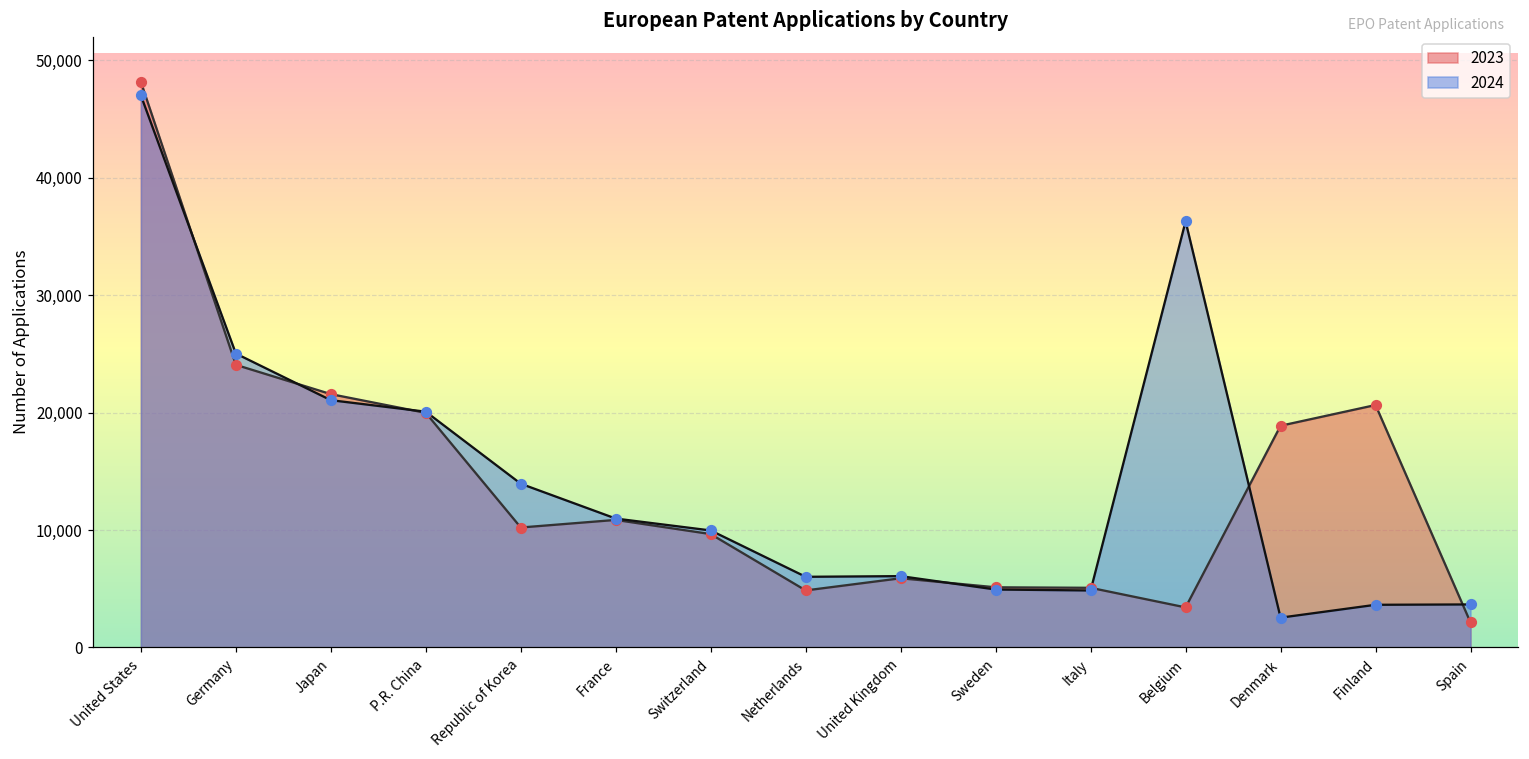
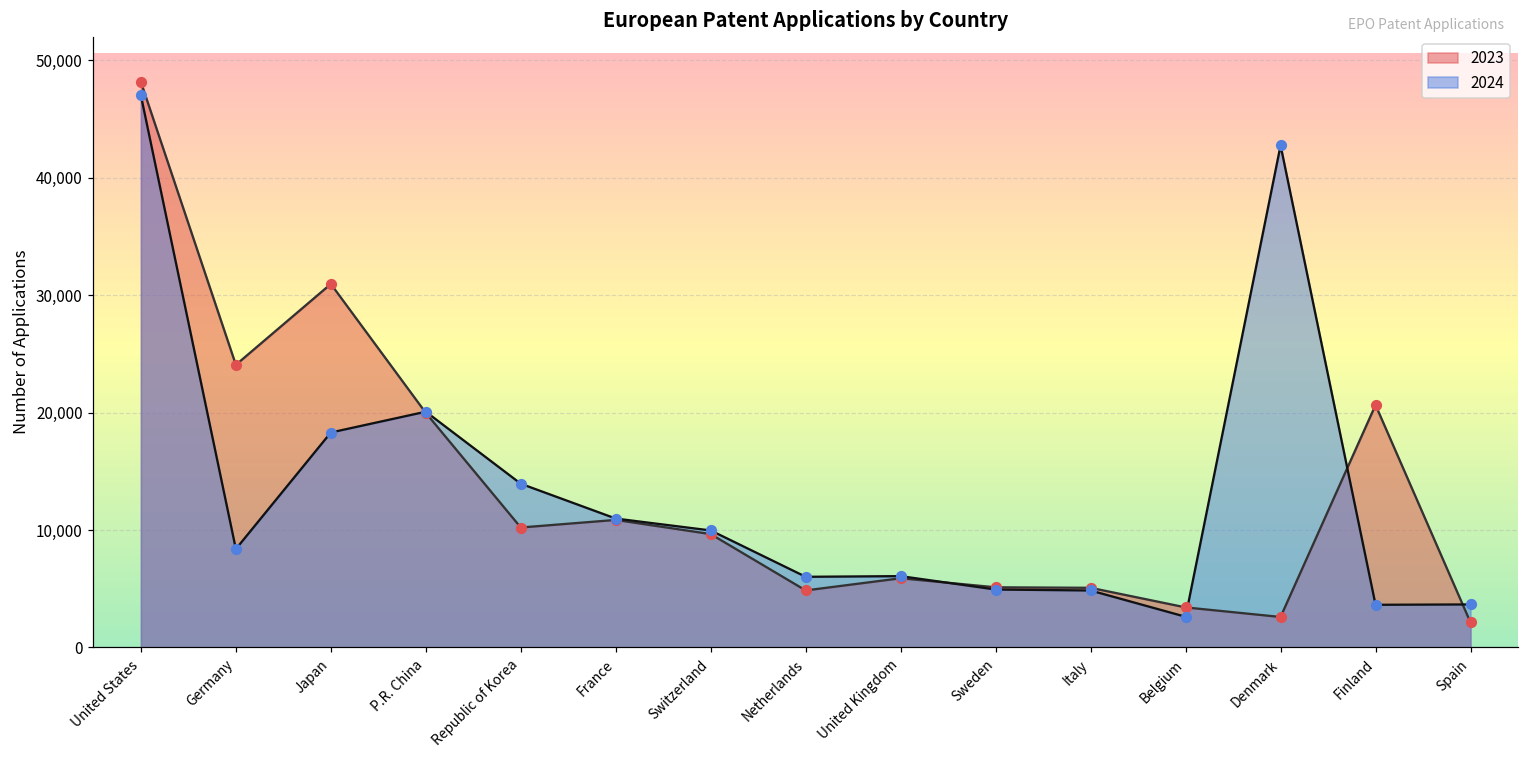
2024, Germany: 25,000 -> 8,400
2023, Japan: 21,600 -> 31,000
2024, Japan: 21,100 -> 18,300
2024, Belgium: 36,300 -> 2,600
2023, Denmark: 18,900 -> 2,600
2024, Denmark: 2,500 -> 42,800
